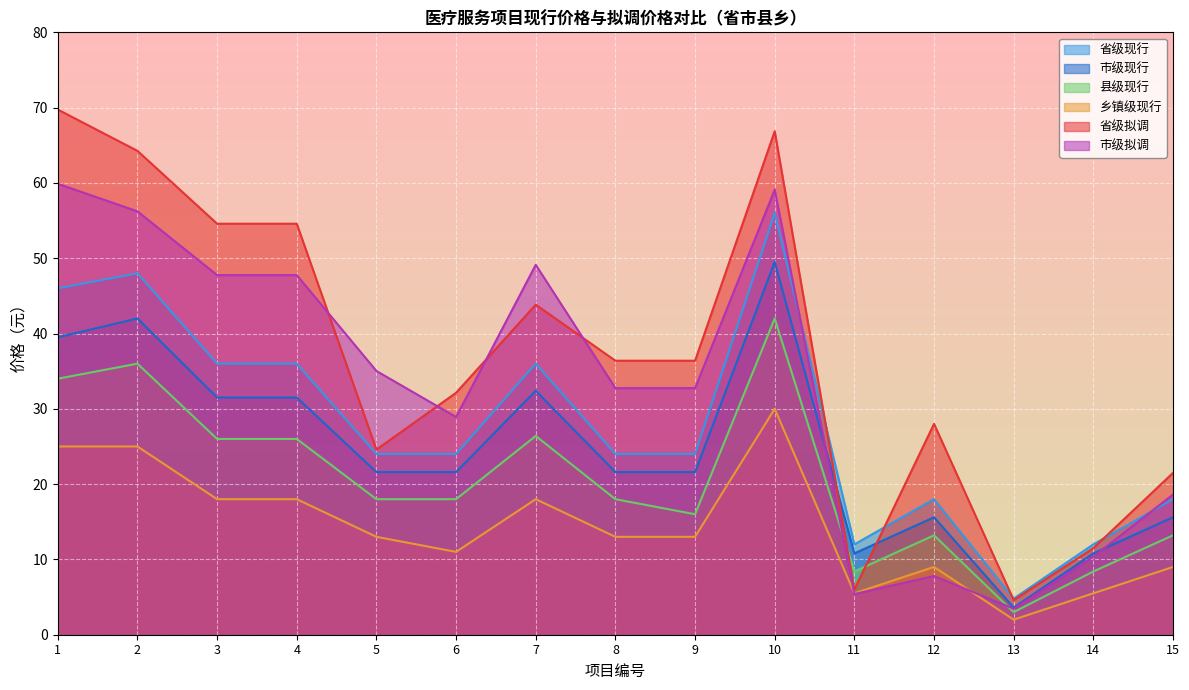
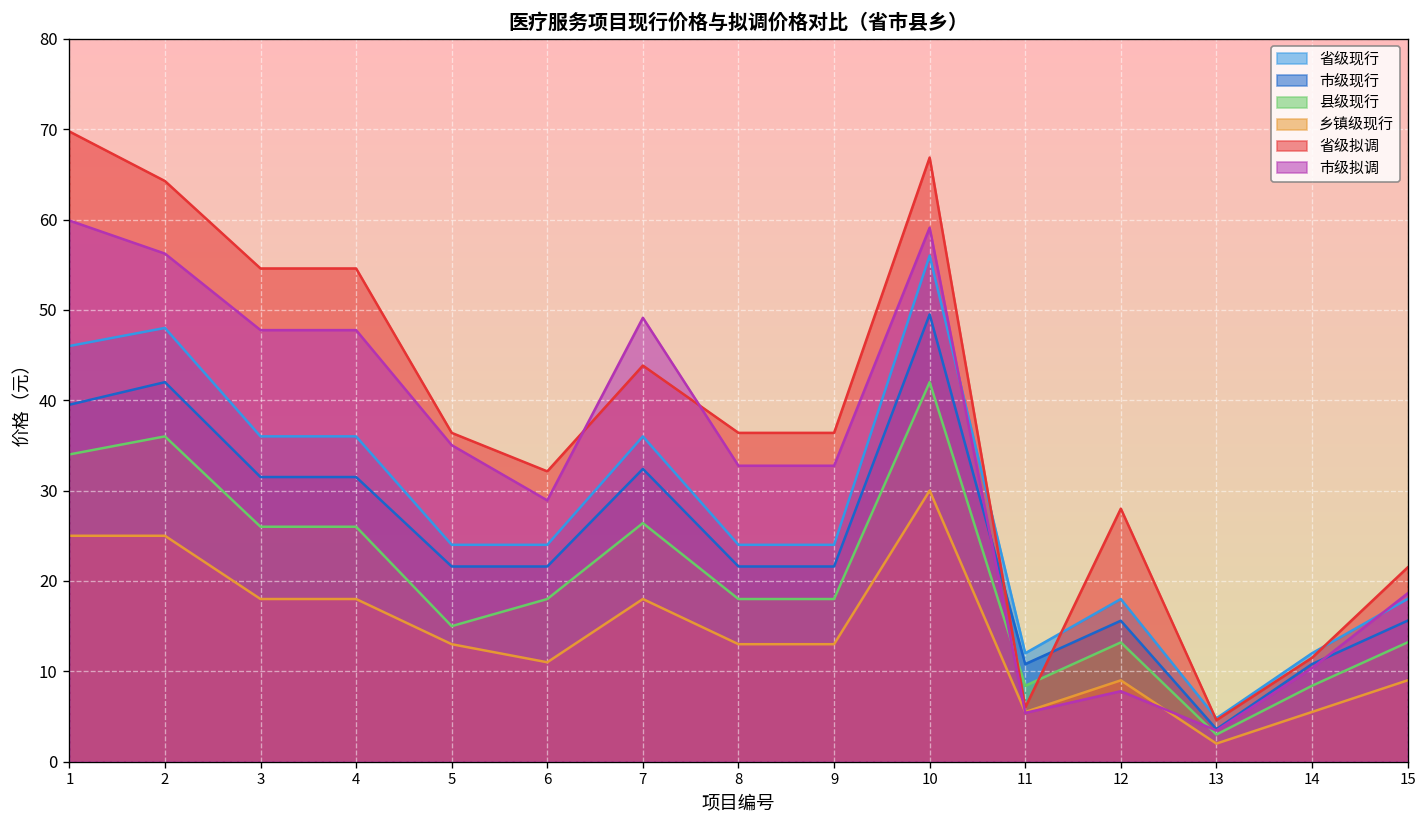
县级现行, 5: 18 -> 15
省级拟调, 5: 25 -> 36
县级现行, 9: 16 -> 18
